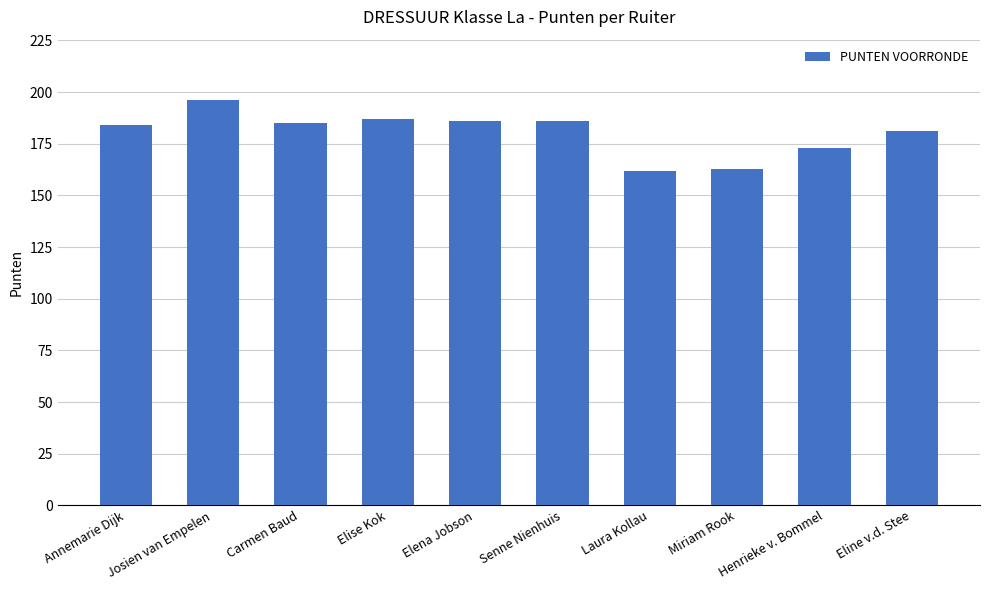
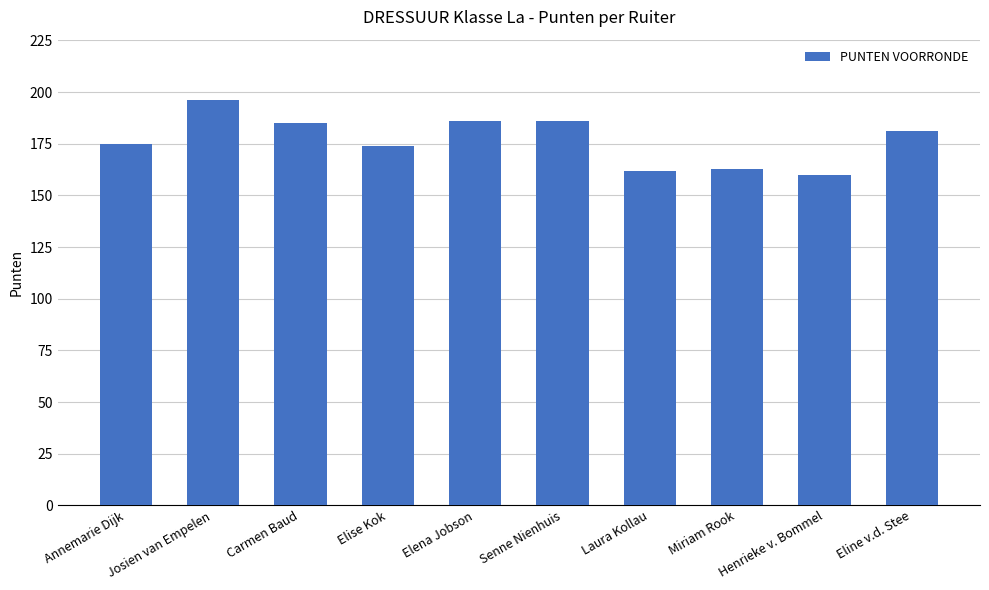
Annemarie Dijk: 184 -> 175
Elise Kok: 187 -> 174
Henrieke v. Bommel: 173 -> 160
